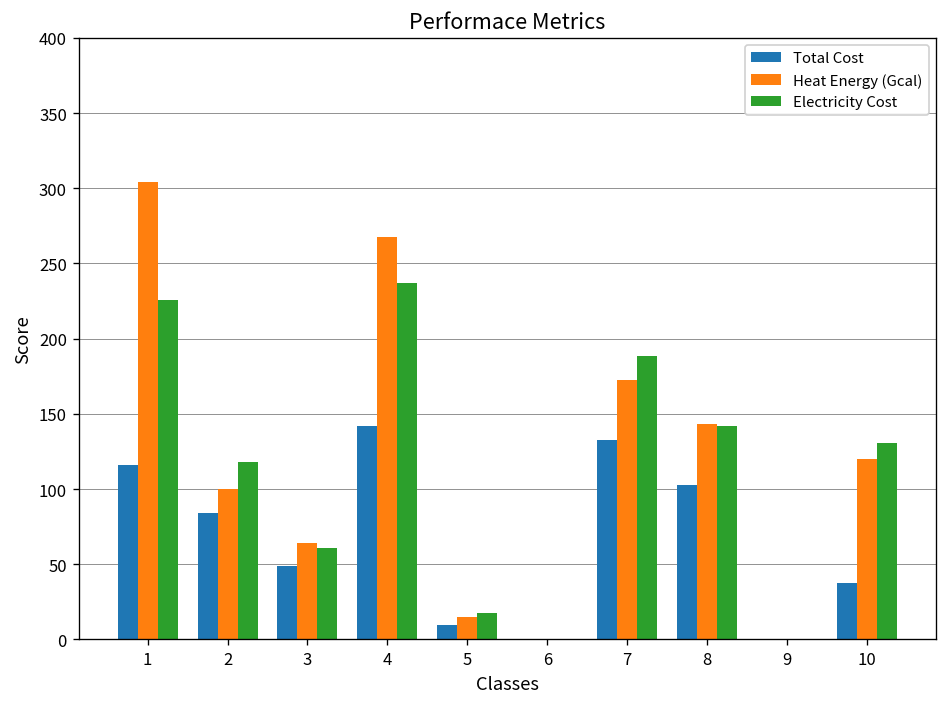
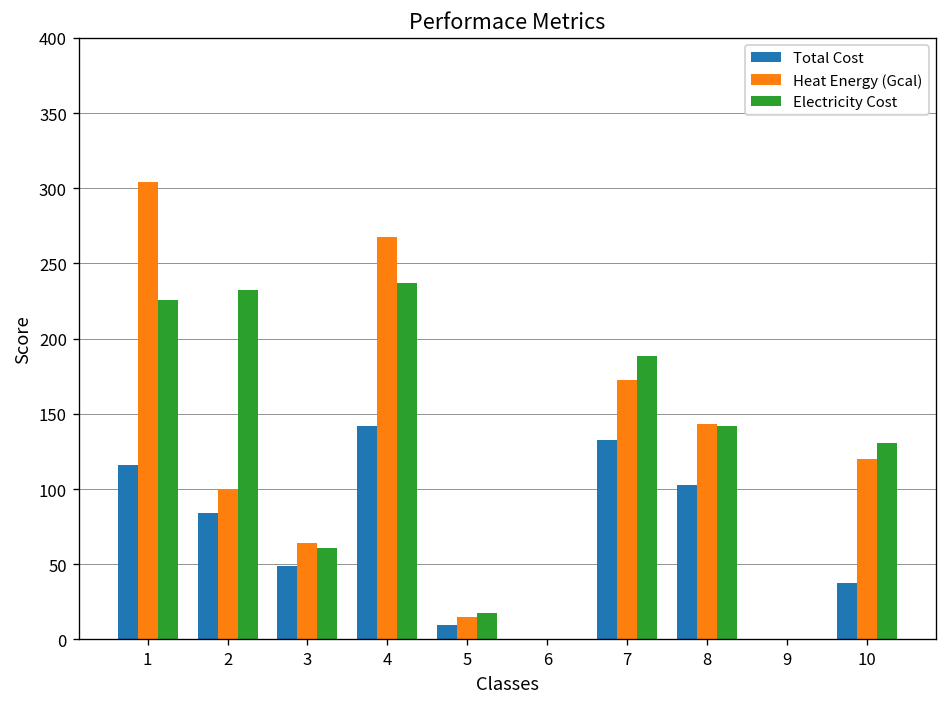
Electricity Cost, 2: 118 -> 233
